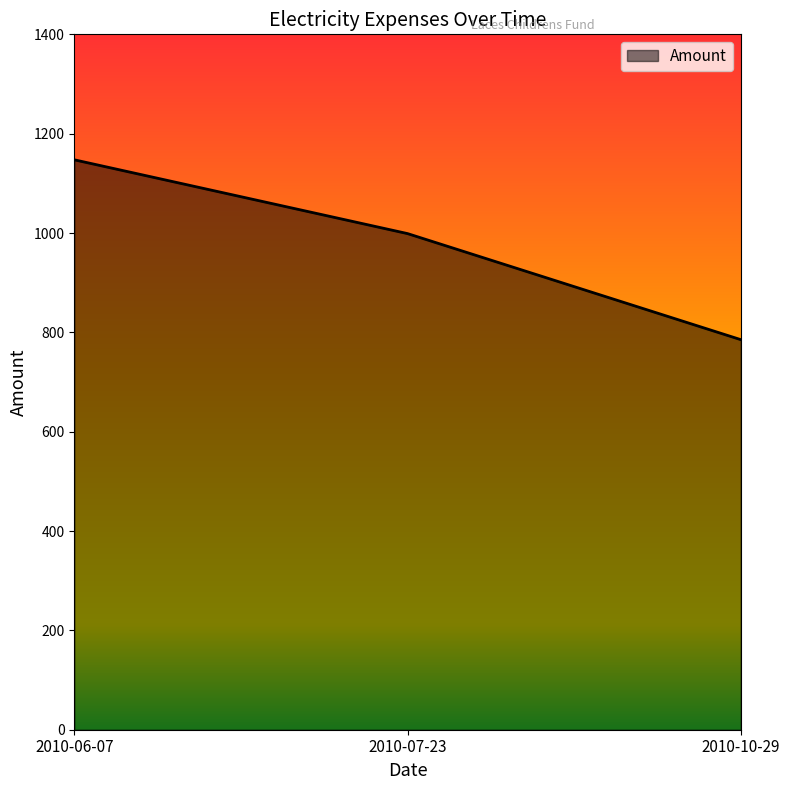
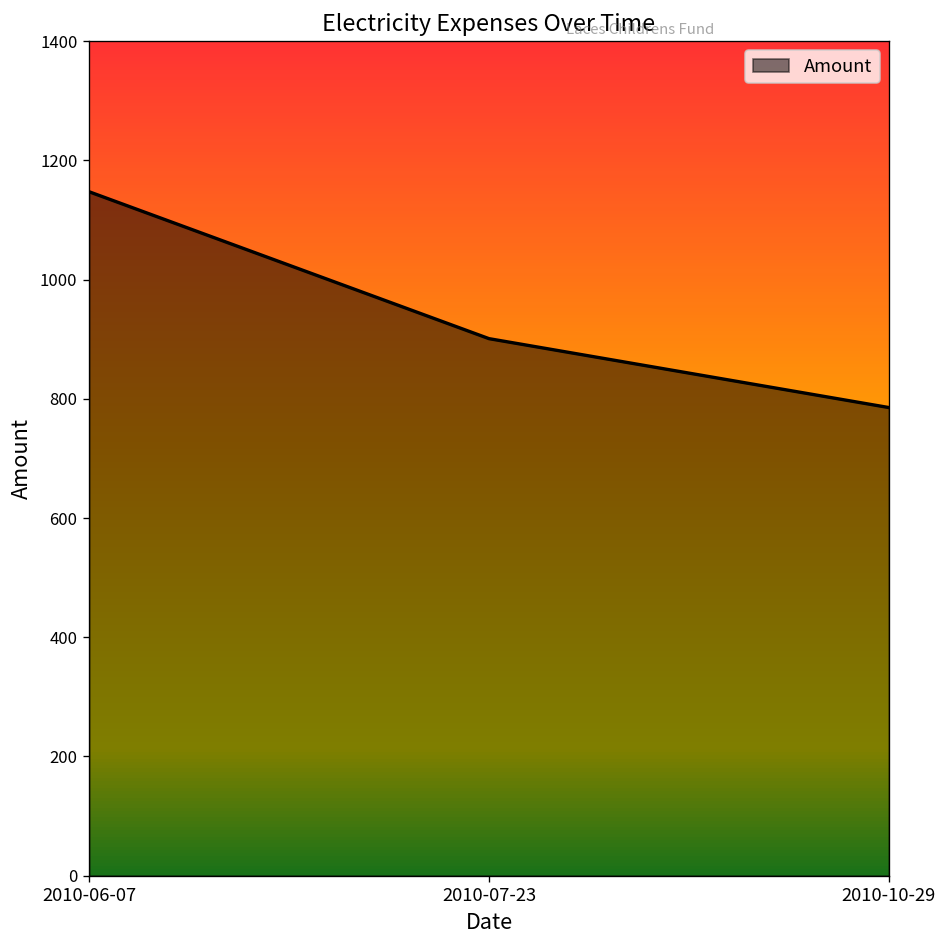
2010-07-23: 1000 -> 900
